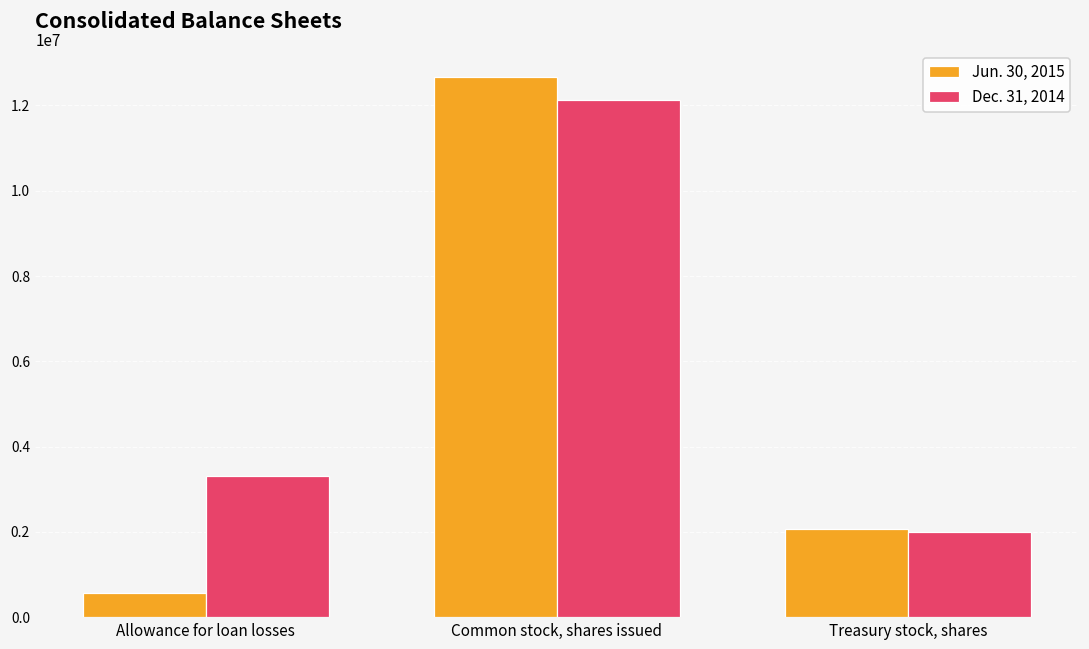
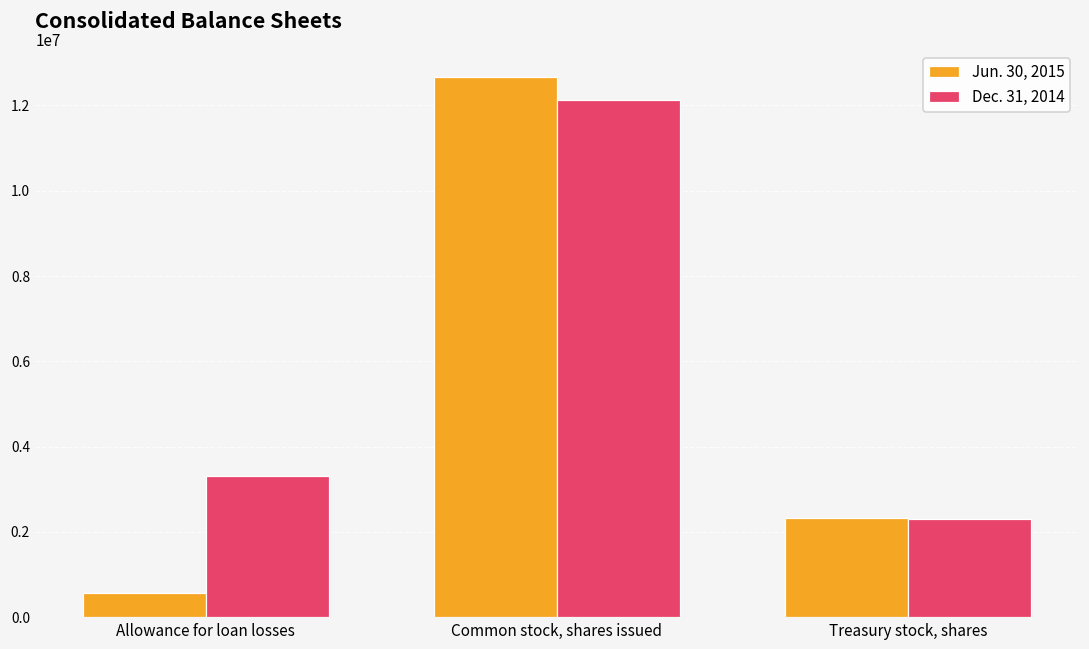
Jun. 30, 2015, Treasury stock, shares: 2100000 -> 2300000
Dec. 31, 2014, Treasury stock, shares: 2000000 -> 2300000
